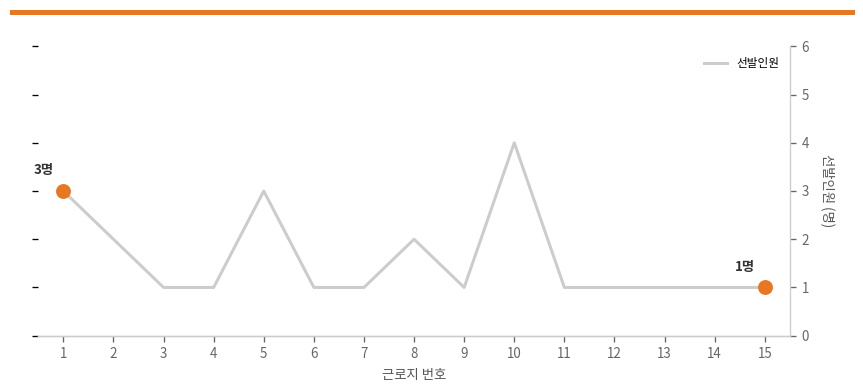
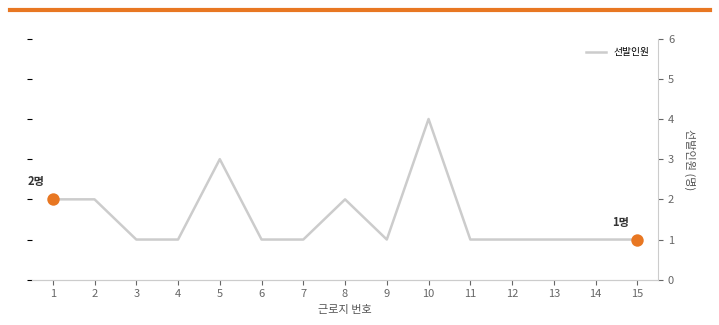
선발인원, 1: 3명 -> 2명
